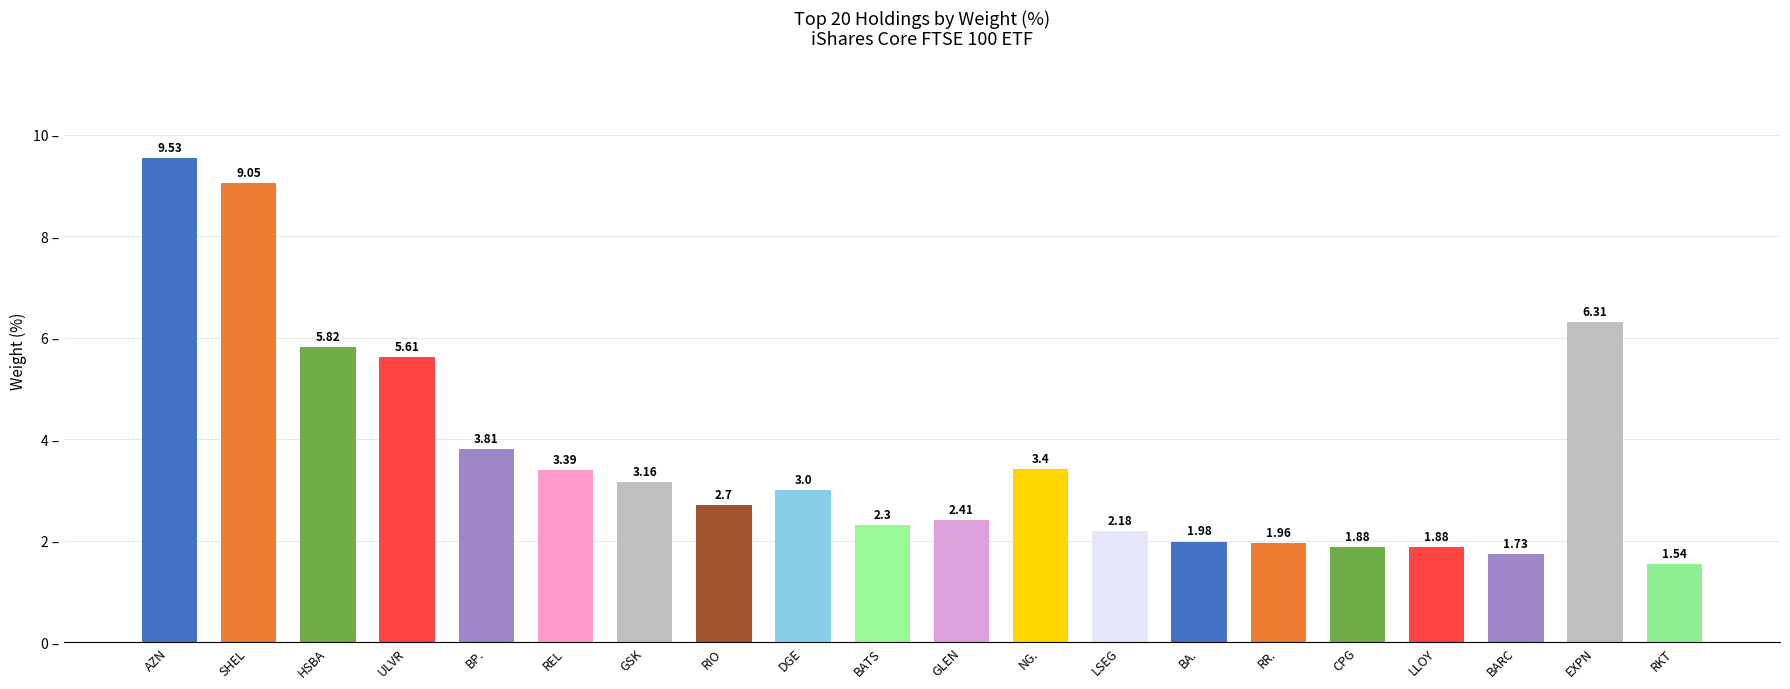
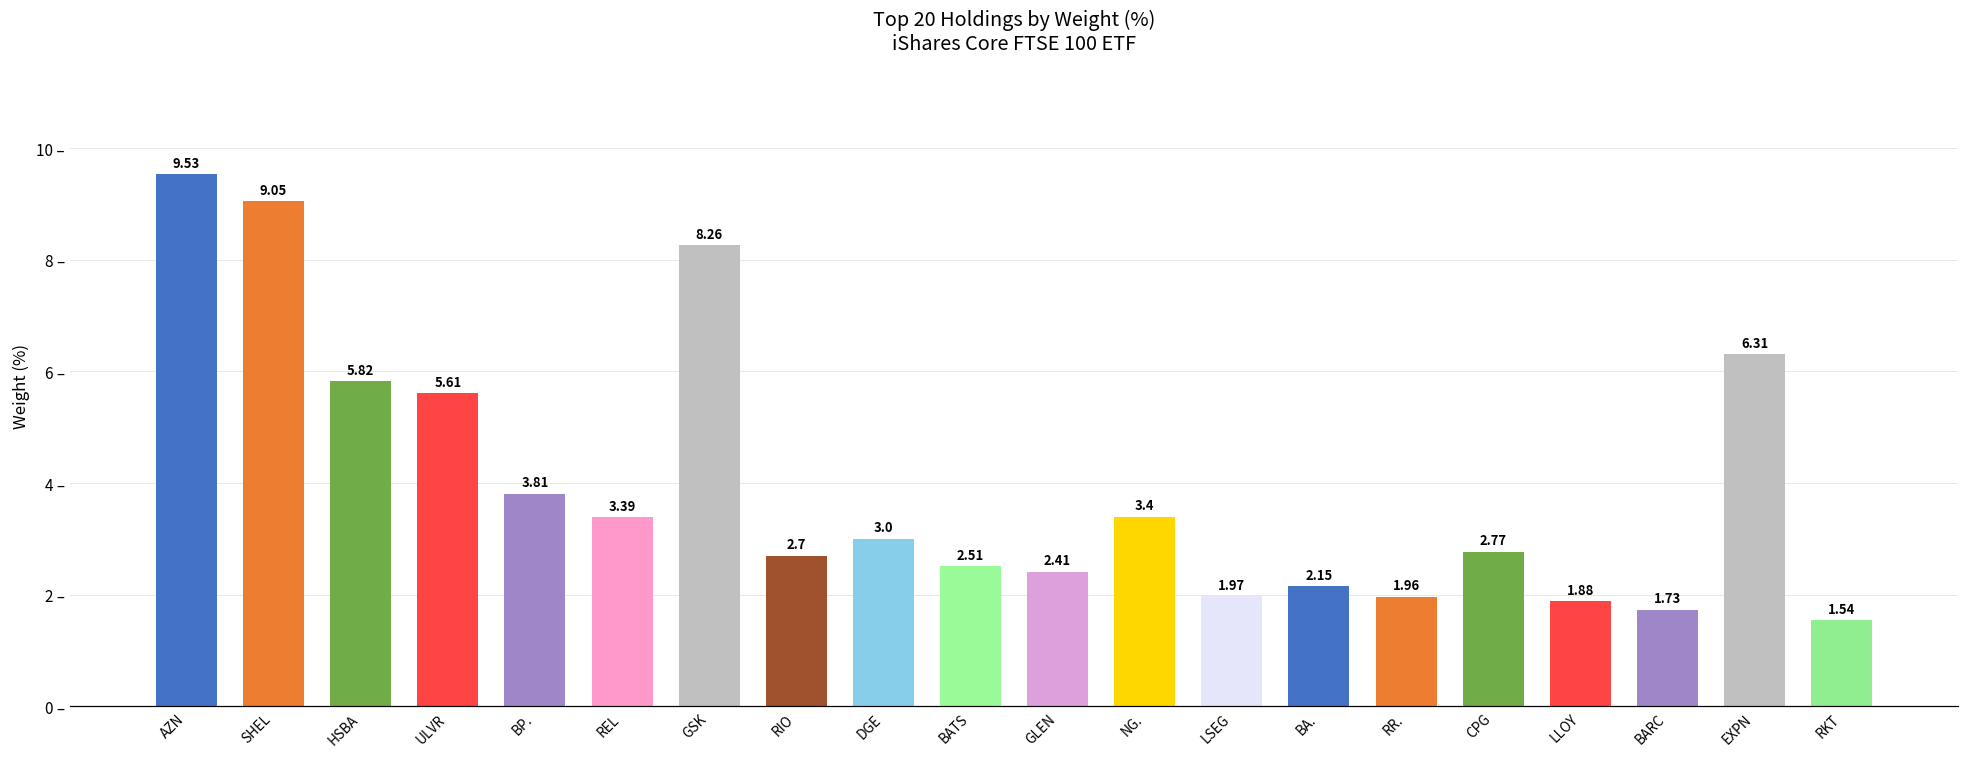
GSK: 3.16 -> 8.26
BATS: 2.3 -> 2.51
LSEG: 2.18 -> 1.97
BA.: 1.98 -> 2.15
CPG: 1.88 -> 2.77
